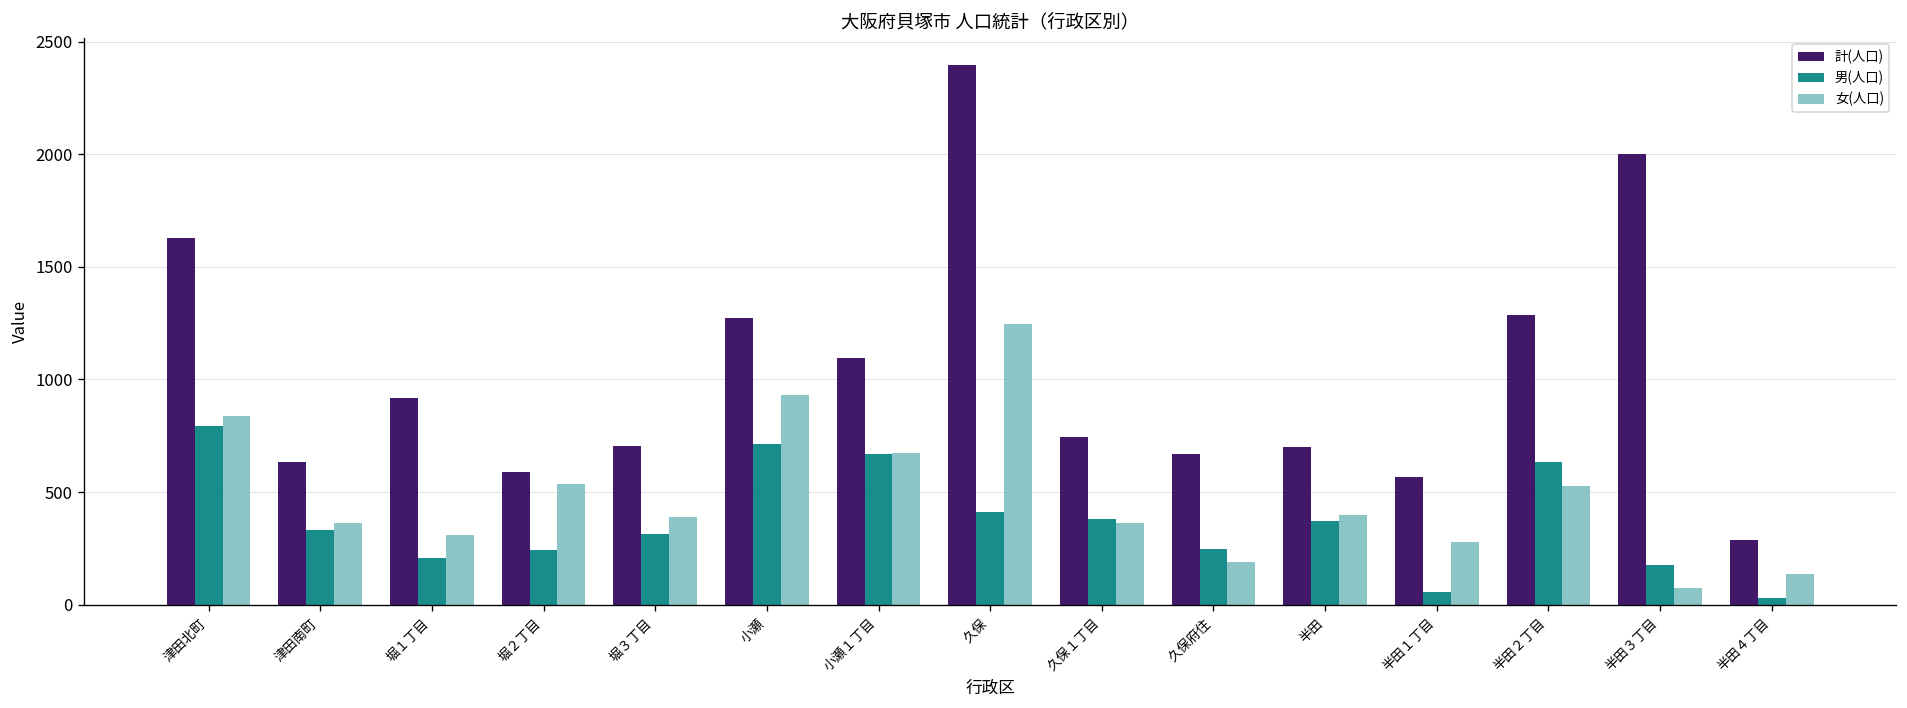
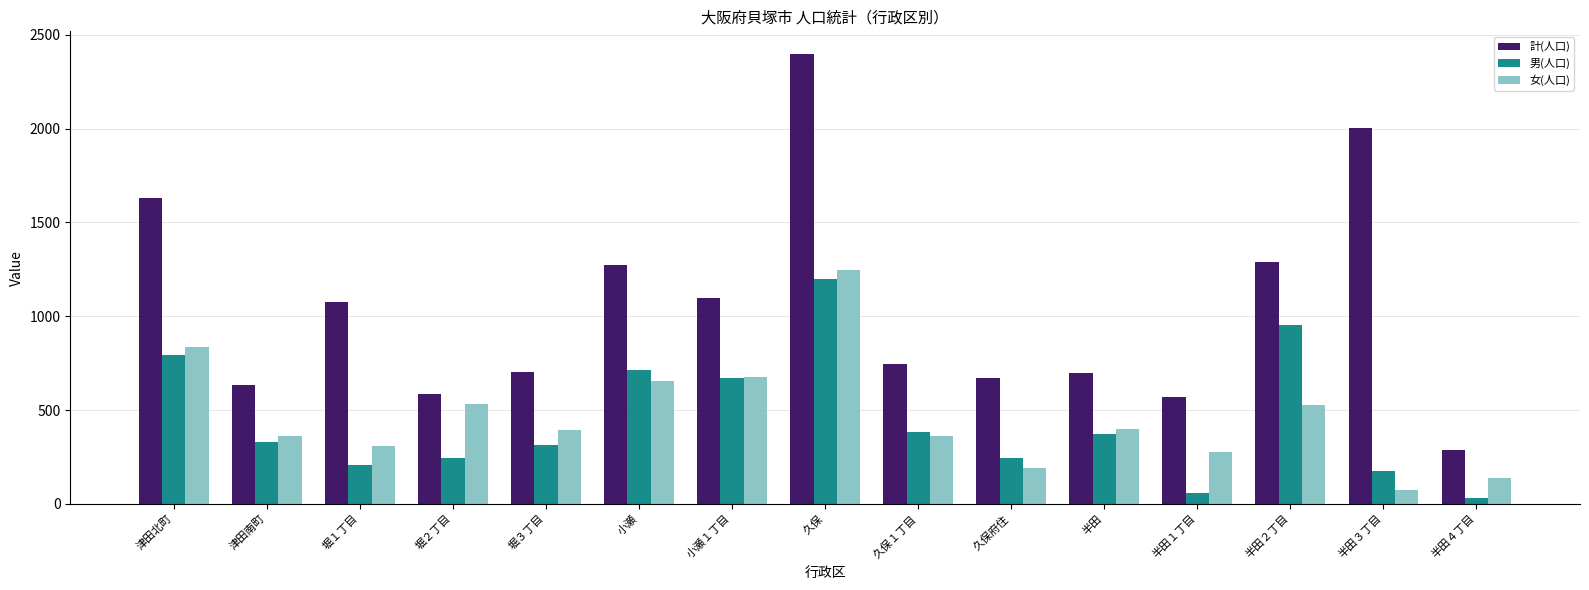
計(人口), 堀１丁目: 920 -> 1070
女(人口), 小瀬: 930 -> 660
男(人口), 久保: 410 -> 1200
男(人口), 半田２丁目: 630 -> 950
